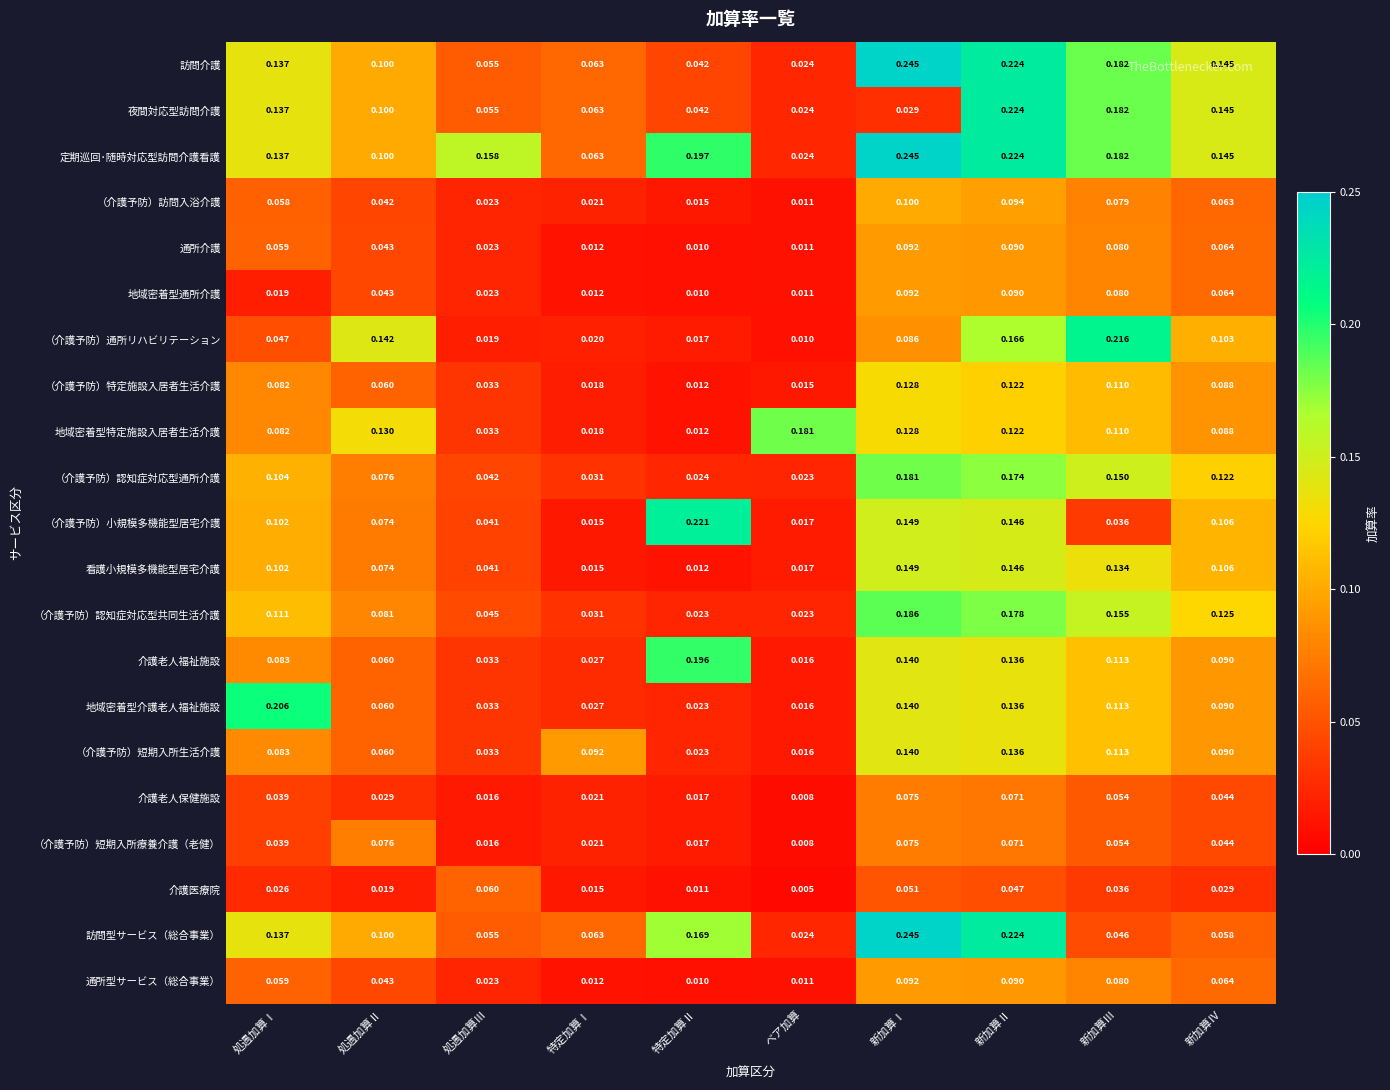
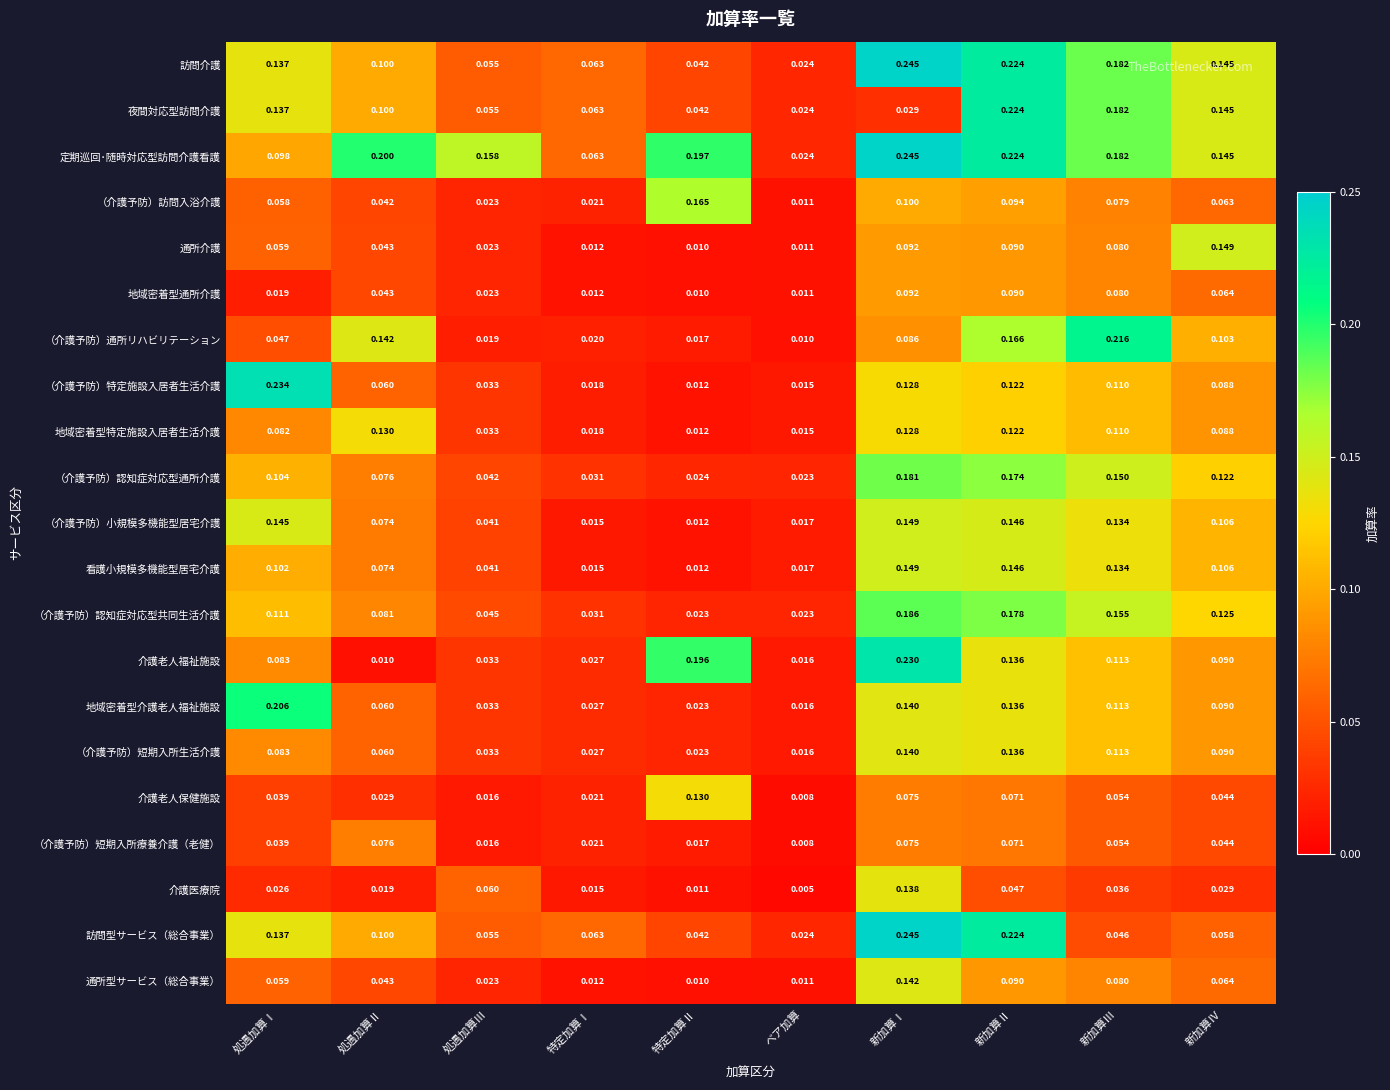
定期巡回･随時対応型訪問介護看護, 処遇加算Ⅰ: 0.137 -> 0.098
定期巡回･随時対応型訪問介護看護, 処遇加算Ⅱ: 0.100 -> 0.200
（介護予防）訪問入浴介護, 特定加算Ⅱ: 0.015 -> 0.165
通所介護, 新加算Ⅳ: 0.064 -> 0.149
（介護予防）特定施設入居者生活介護, 処遇加算Ⅰ: 0.082 -> 0.234
地域密着型特定施設入居者生活介護, ベア加算: 0.181 -> 0.015
（介護予防）小規模多機能型居宅介護, 処遇加算Ⅰ: 0.102 -> 0.145
（介護予防）小規模多機能型居宅介護, 特定加算Ⅱ: 0.221 -> 0.012
（介護予防）小規模多機能型居宅介護, 新加算Ⅲ: 0.036 -> 0.134
介護老人福祉施設, 処遇加算Ⅱ: 0.060 -> 0.010
介護老人福祉施設, 新加算Ⅰ: 0.140 -> 0.230
（介護予防）短期入所生活介護, 特定加算Ⅰ: 0.092 -> 0.027
介護老人保健施設, 特定加算Ⅱ: 0.017 -> 0.130
介護医療院, 新加算Ⅰ: 0.051 -> 0.138
訪問型サービス（総合事業）, 特定加算Ⅱ: 0.169 -> 0.042
通所型サービス（総合事業）, 新加算Ⅰ: 0.092 -> 0.142
